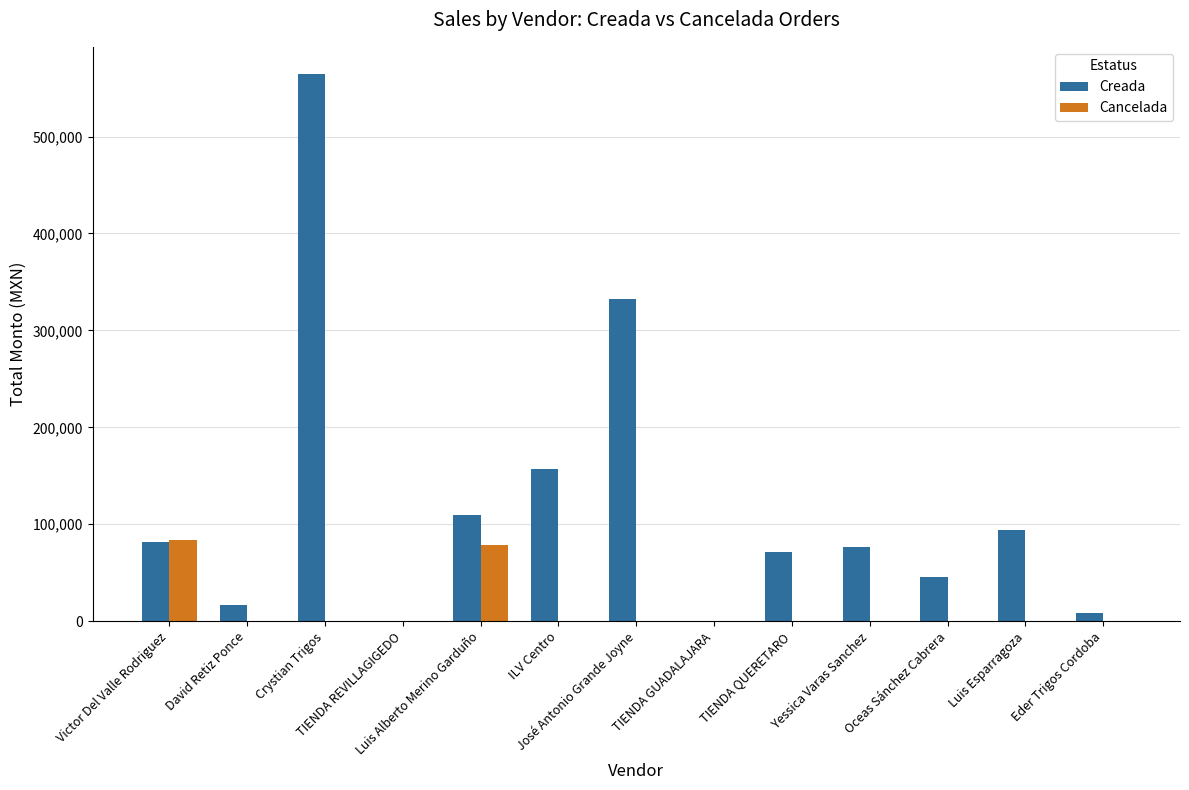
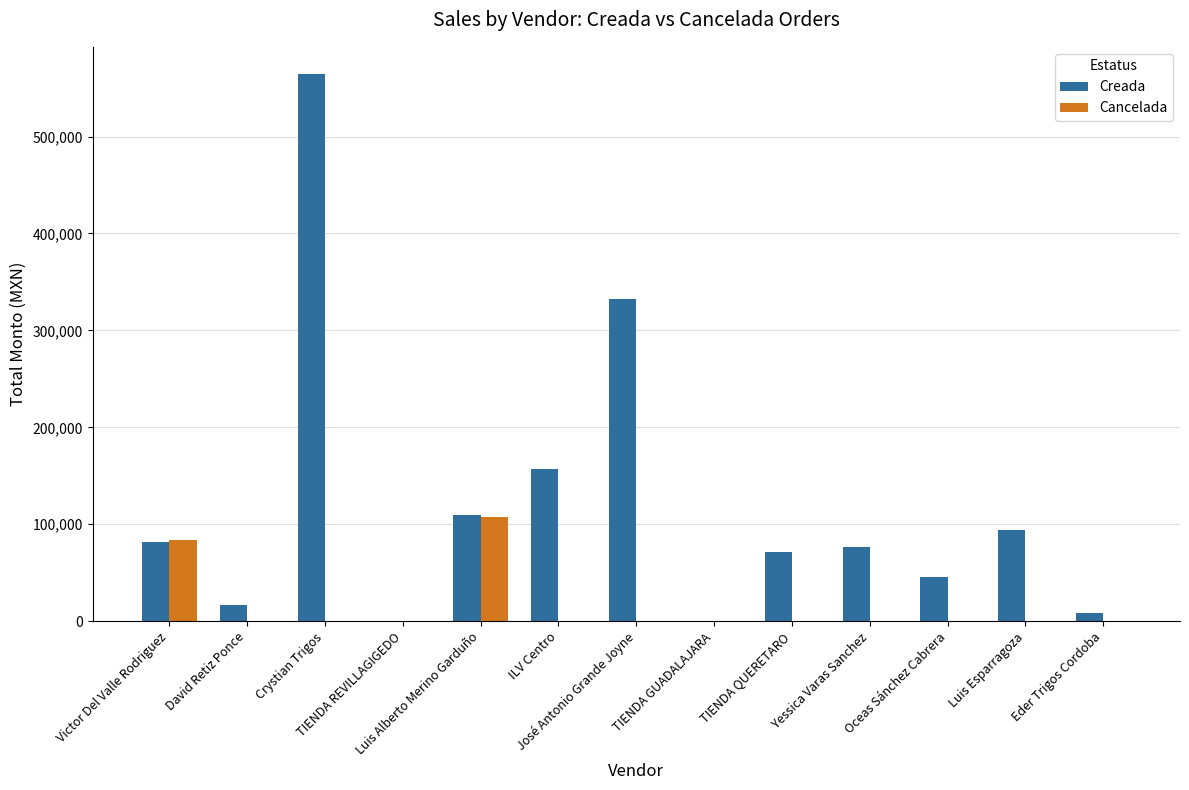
Cancelada, Luis Alberto Merino Garduño: 80,000 -> 110,000
